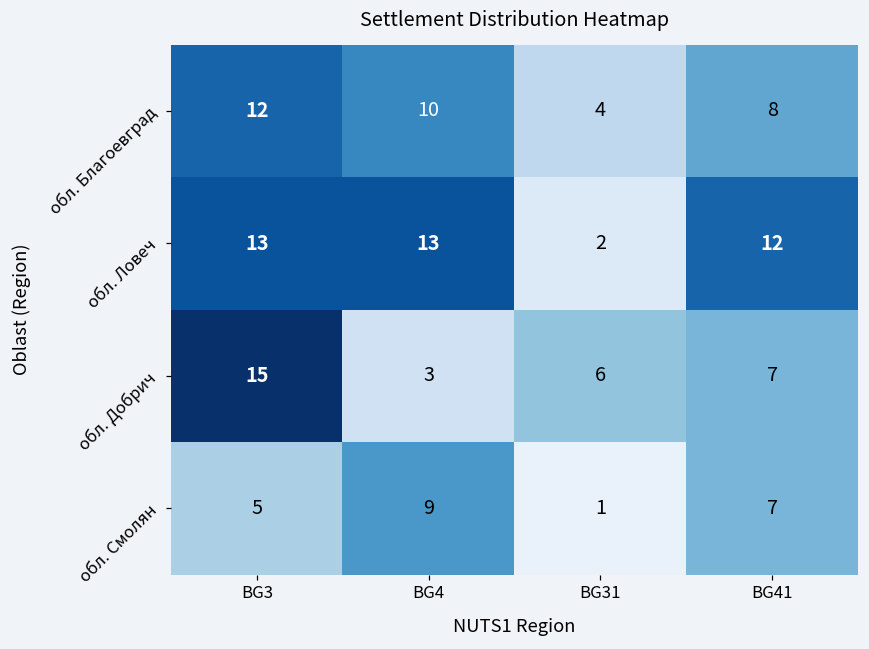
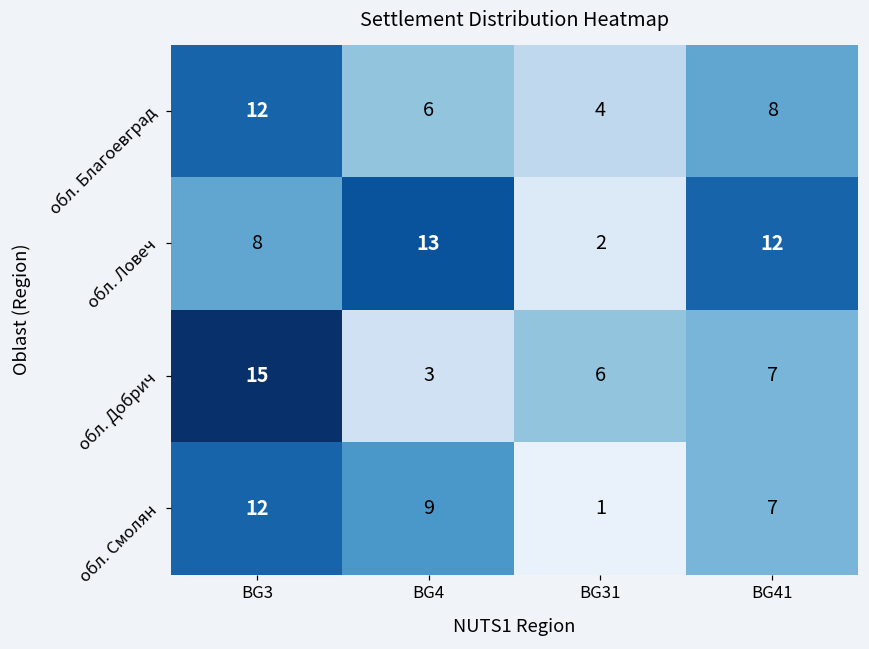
обл. Благоевград, BG4: 10 -> 6
обл. Ловеч, BG3: 13 -> 8
обл. Смолян, BG3: 5 -> 12
